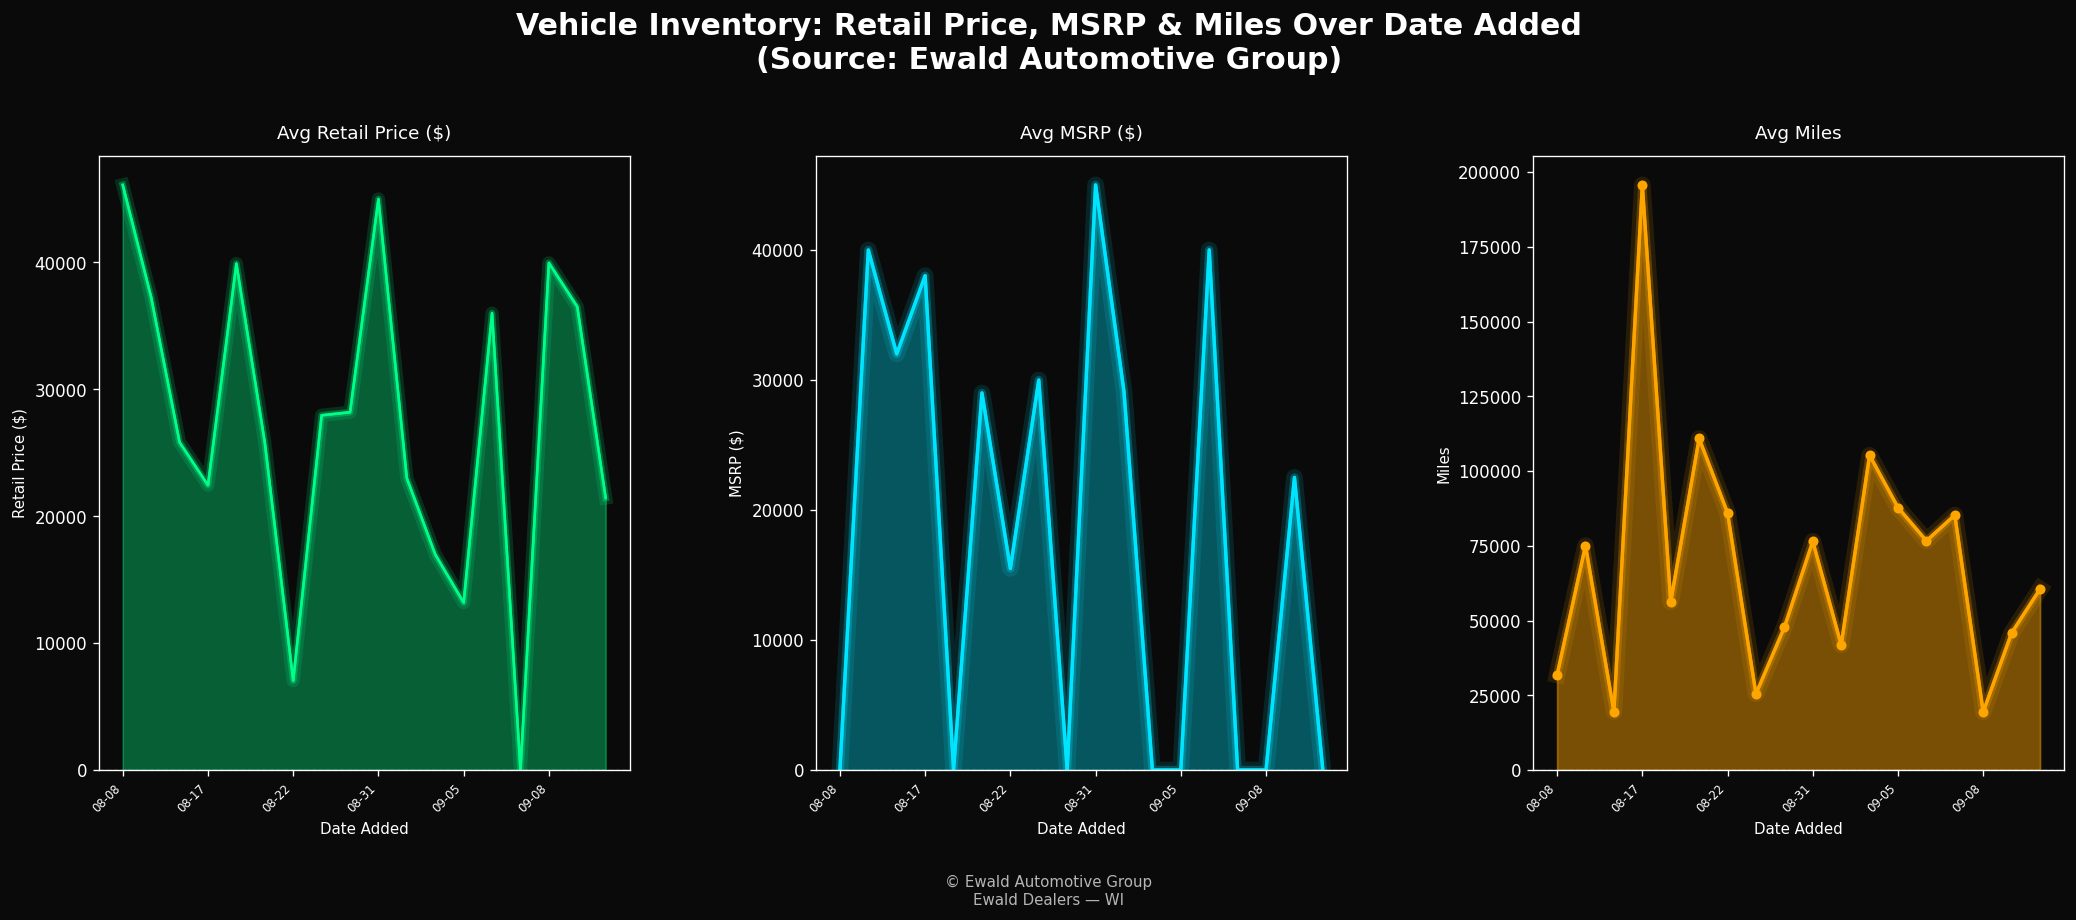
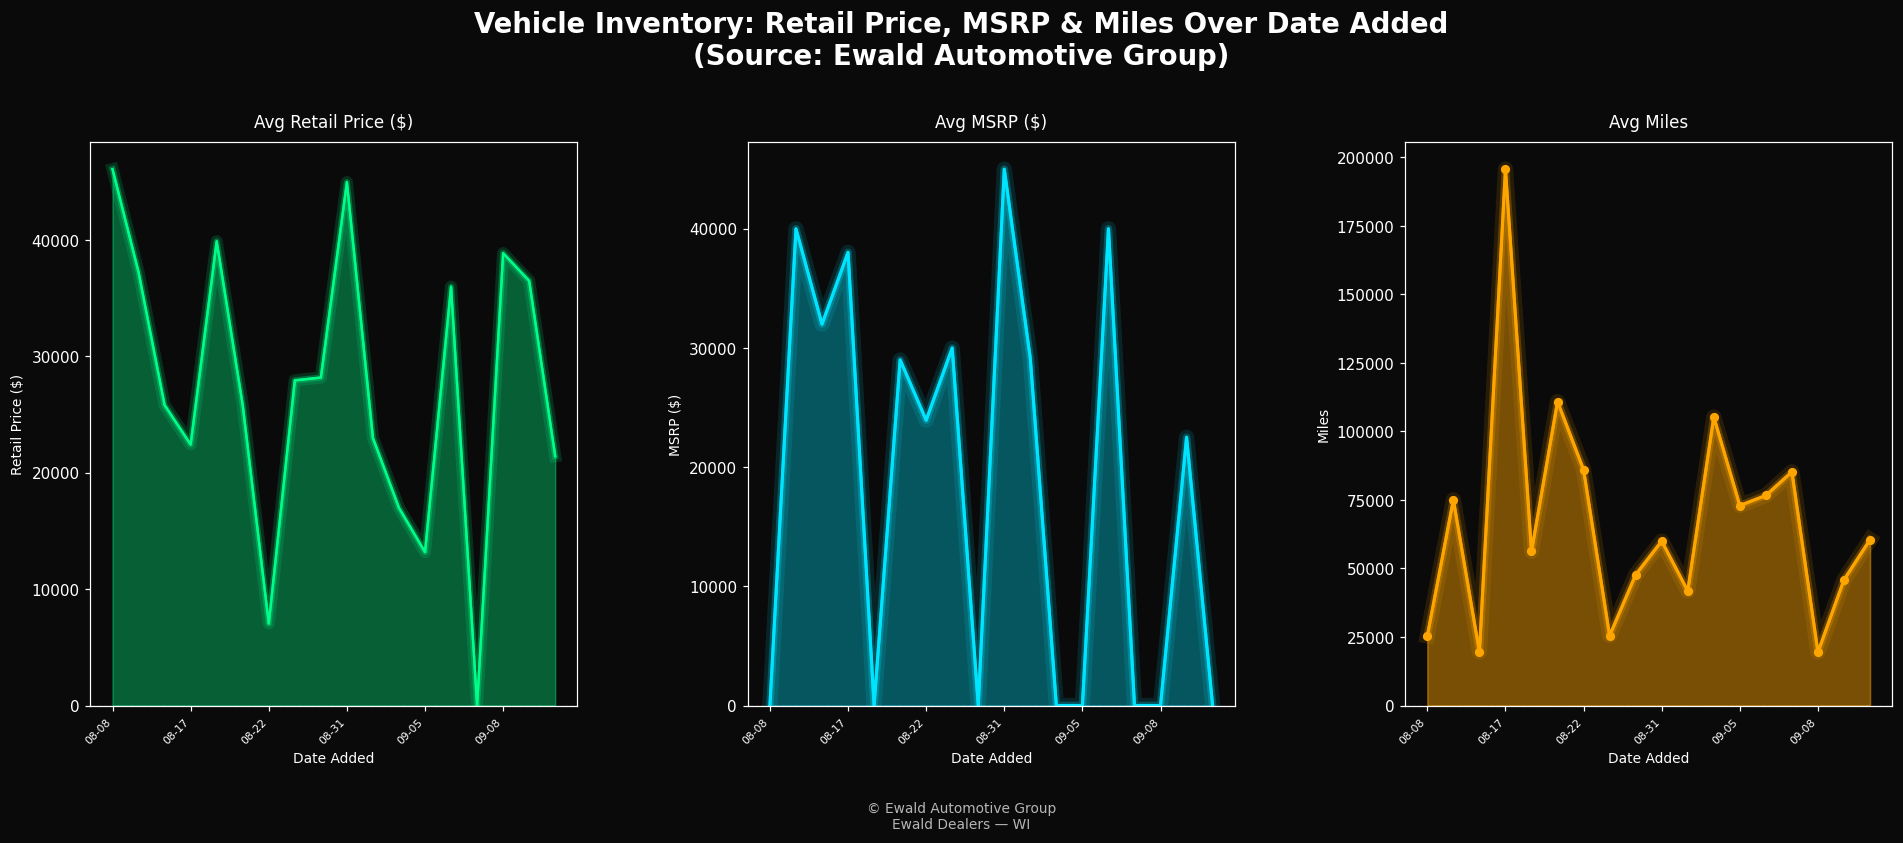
Avg Retail Price ($), 09-08: 40000 -> 38900
Avg MSRP ($), 08-22: 15500 -> 23900
Avg Miles, 08-08: 32000 -> 25000
Avg Miles, 08-31: 76000 -> 60000
Avg Miles, 09-05: 88000 -> 73000
